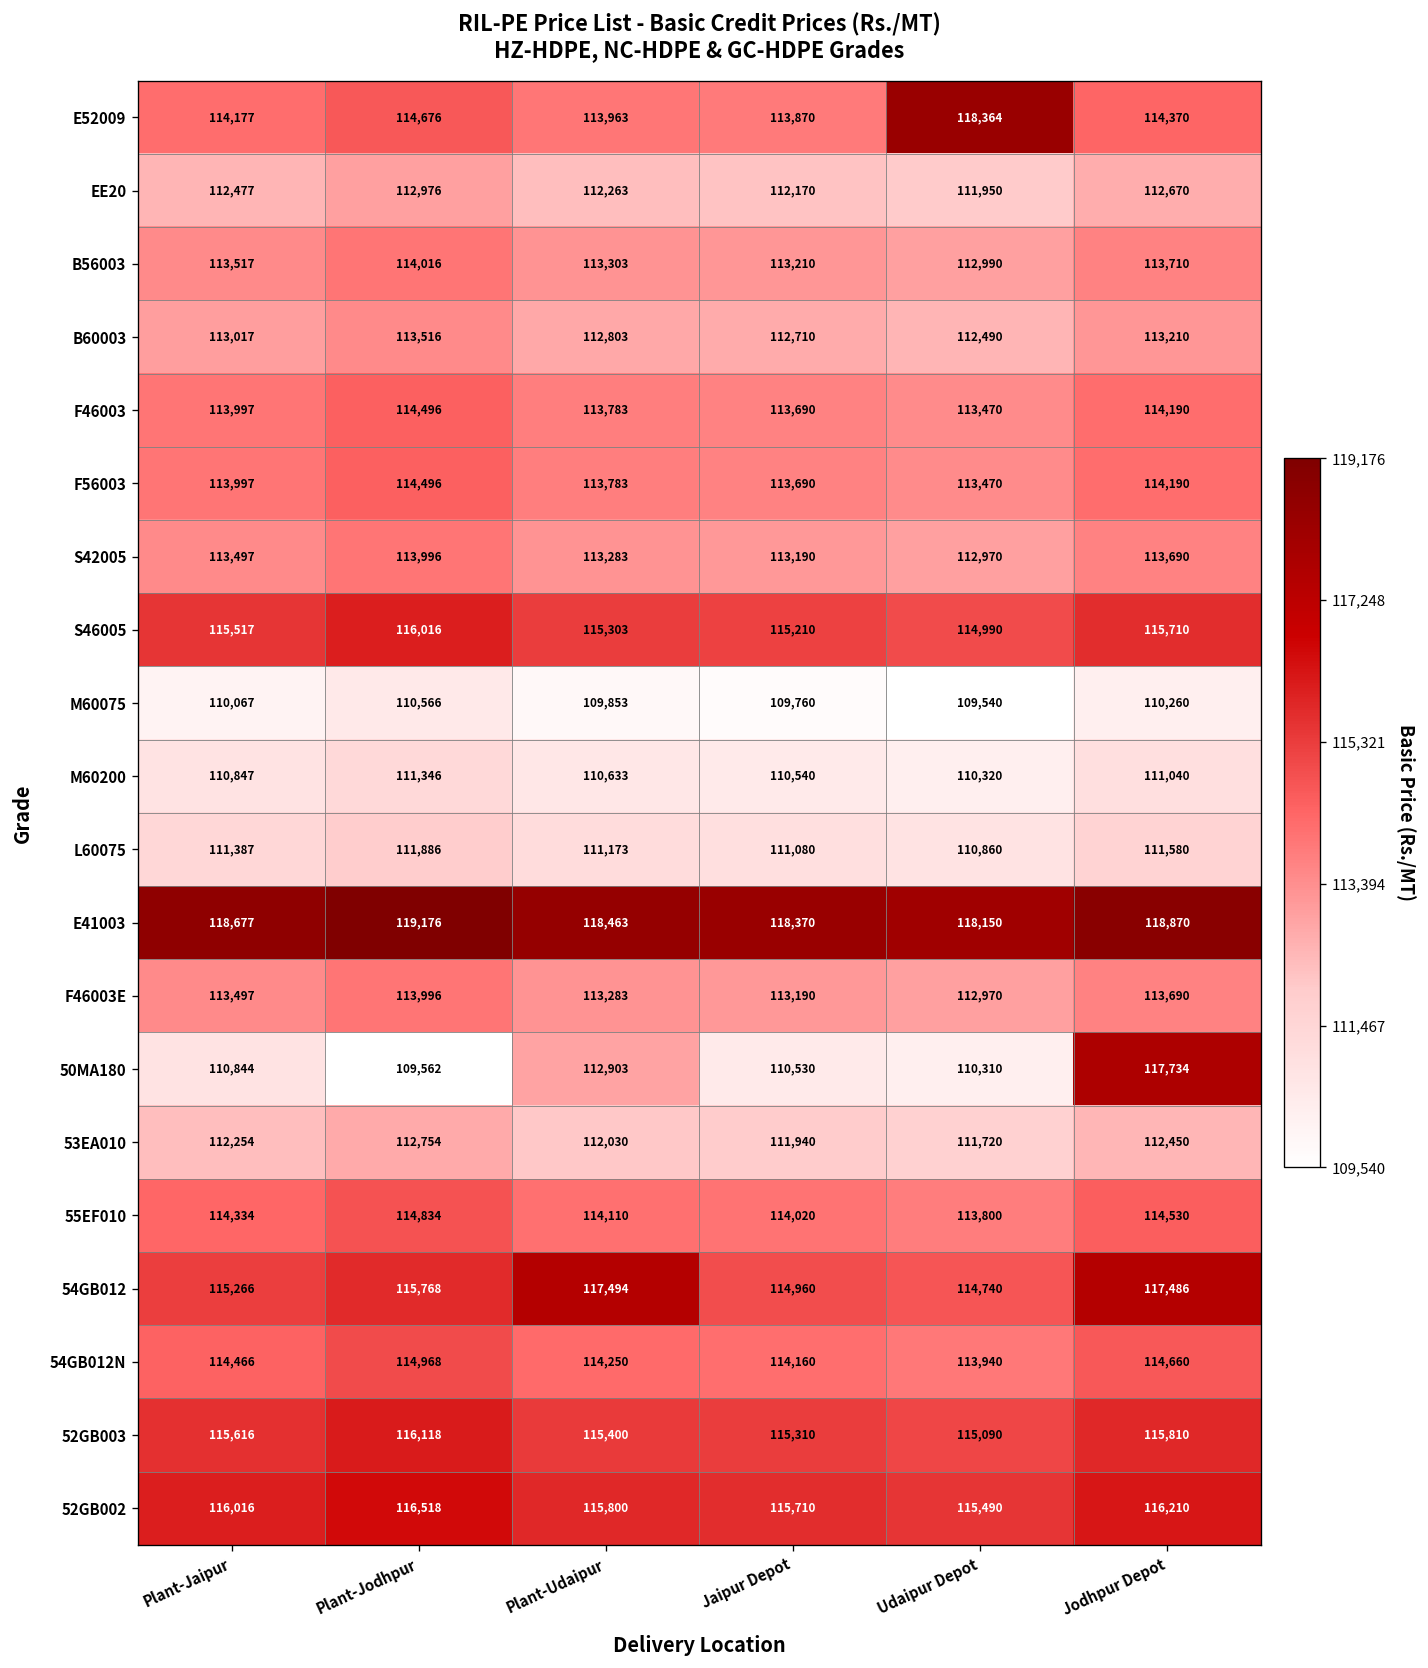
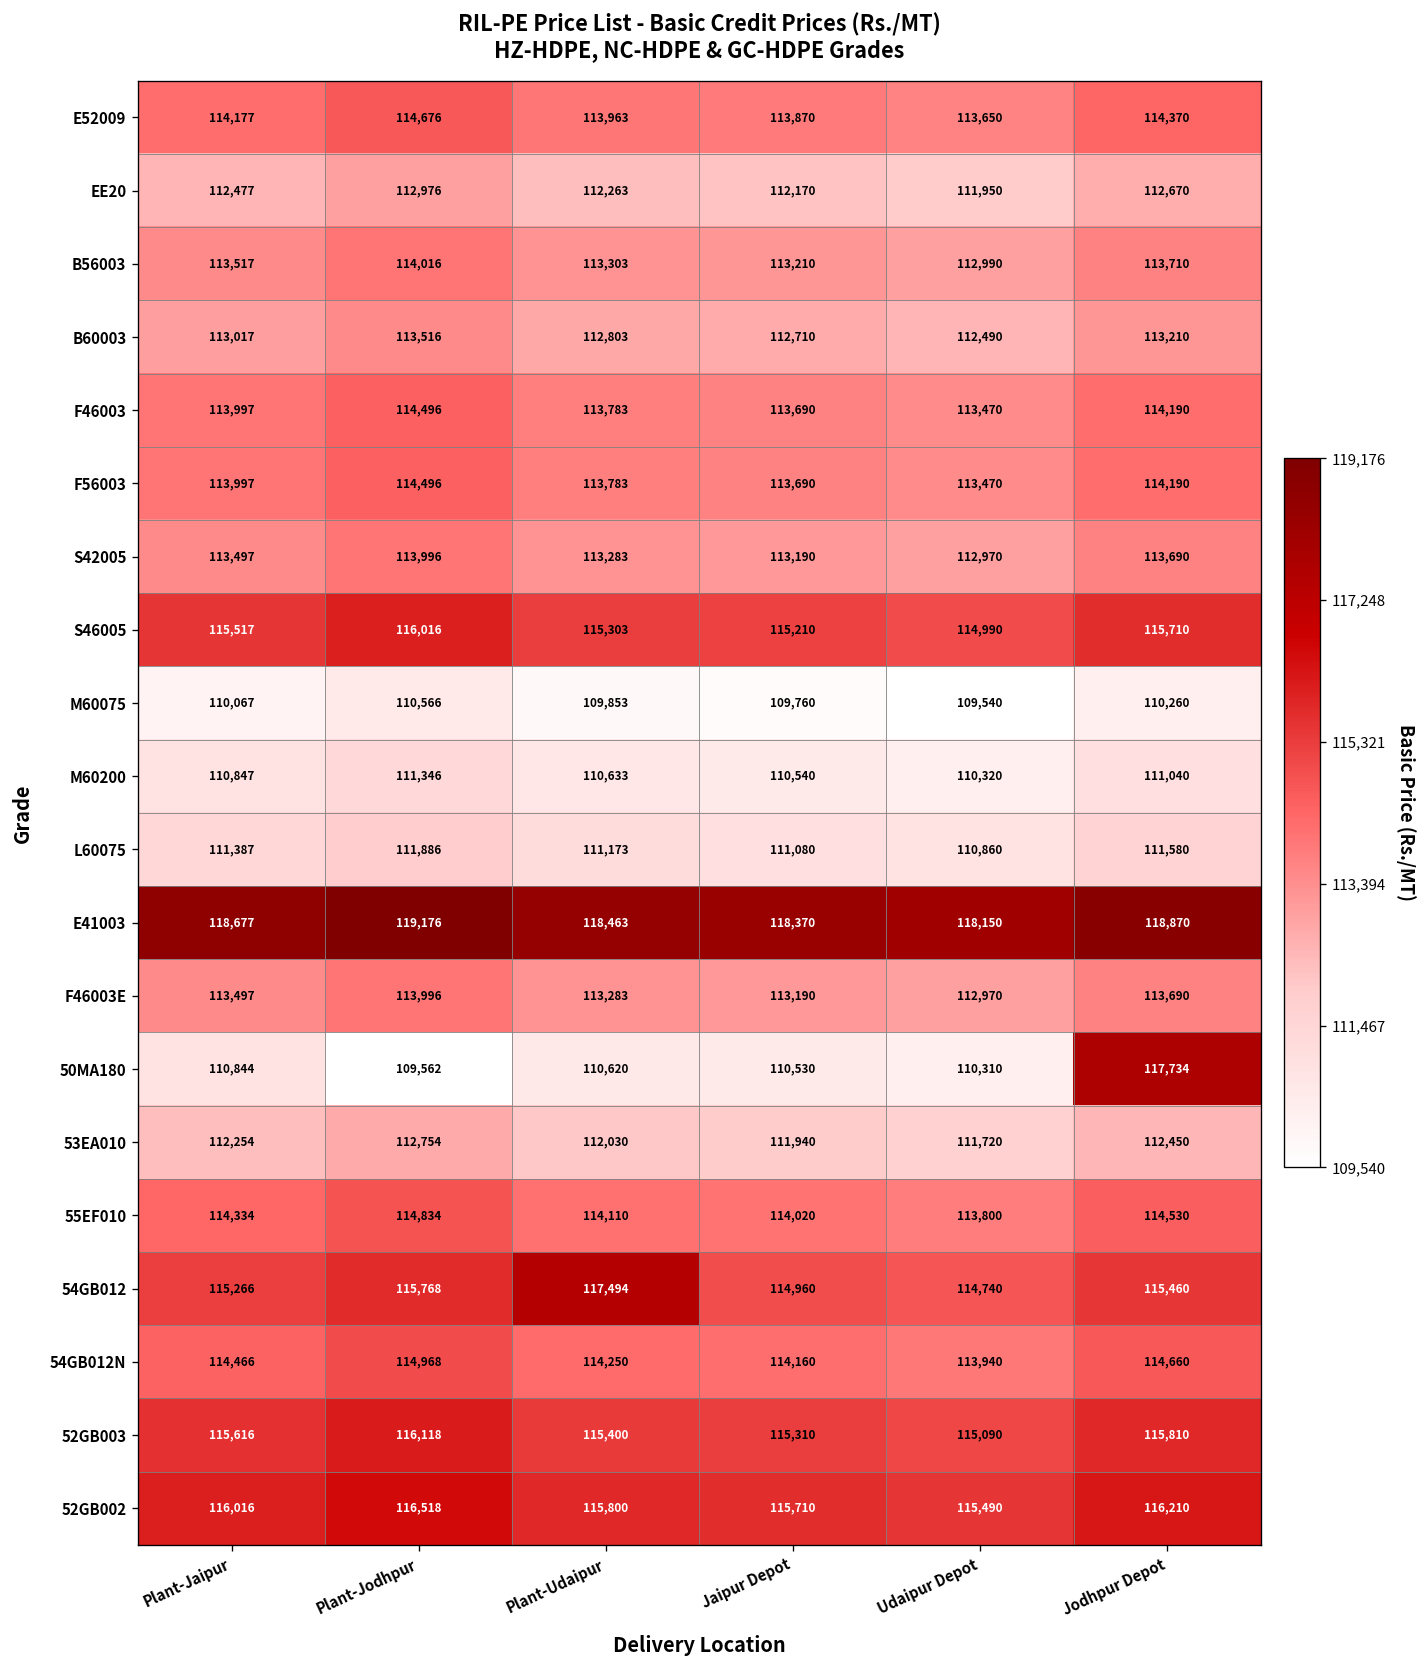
E52009, Udaipur Depot: 118,364 -> 113,650
50MA180, Plant-Udaipur: 112,903 -> 110,620
54GB012, Jodhpur Depot: 117,486 -> 115,460
